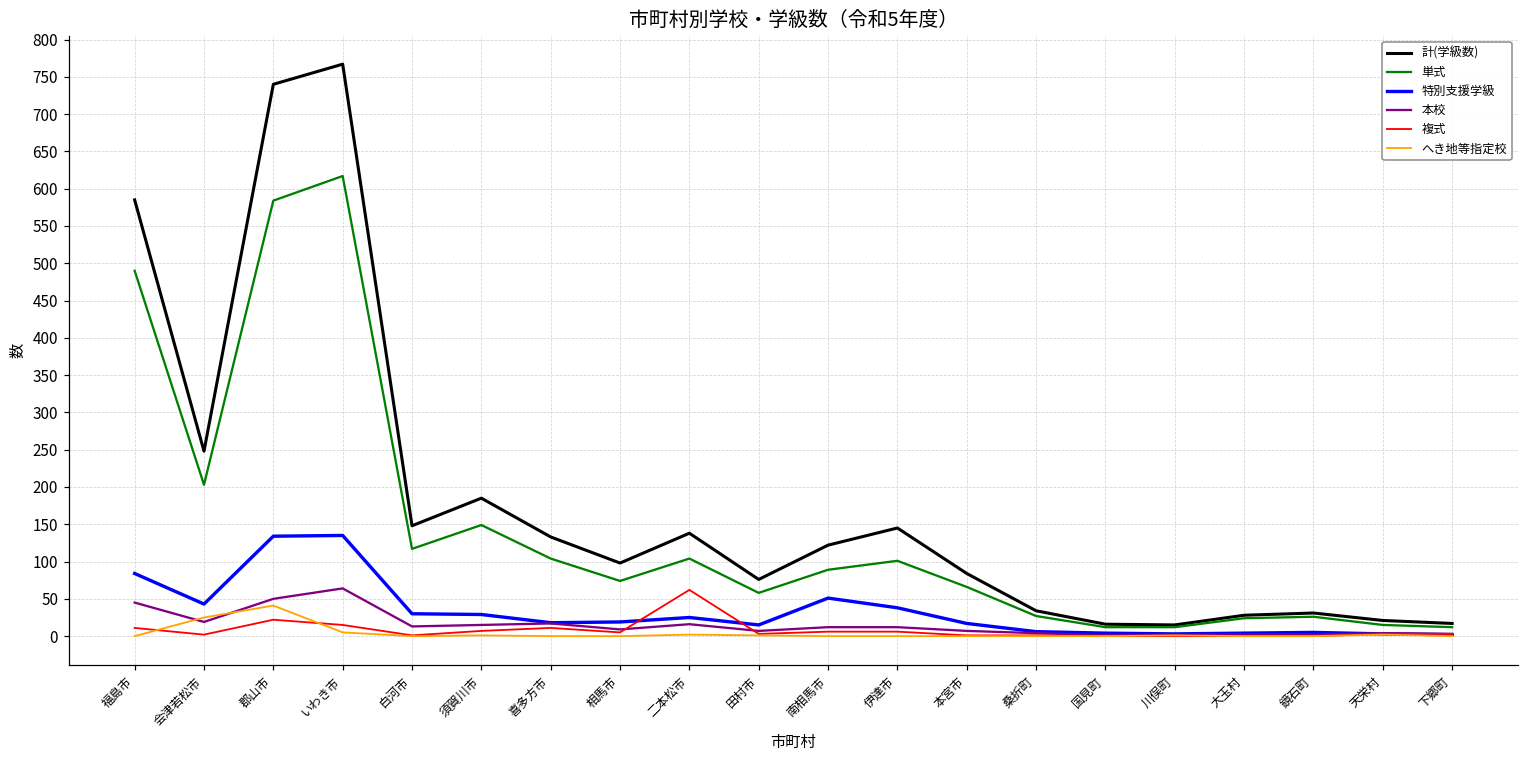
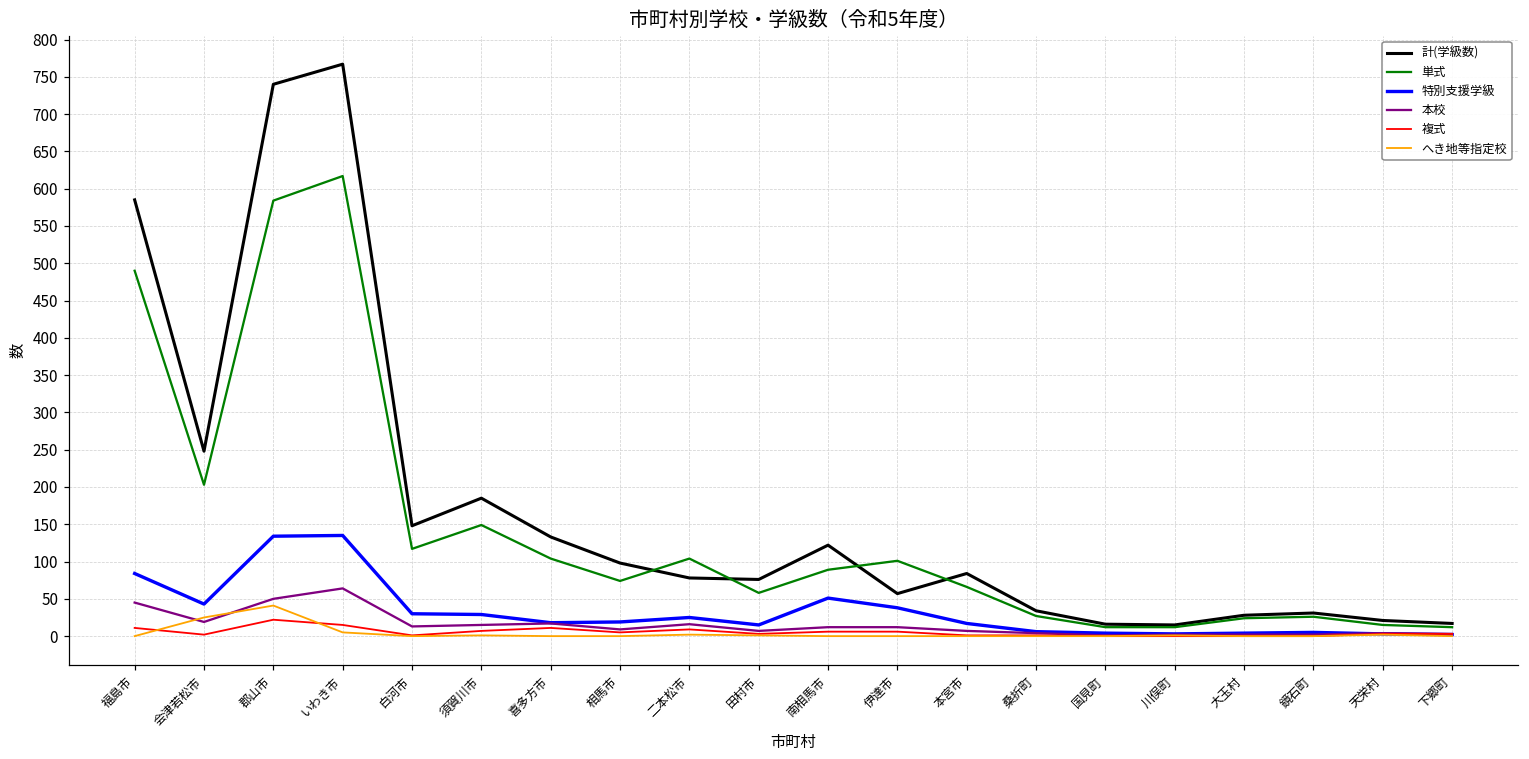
計(学級数), 二本松市: 140 -> 80
複式, 二本松市: 60 -> 10
計(学級数), 伊達市: 150 -> 60
